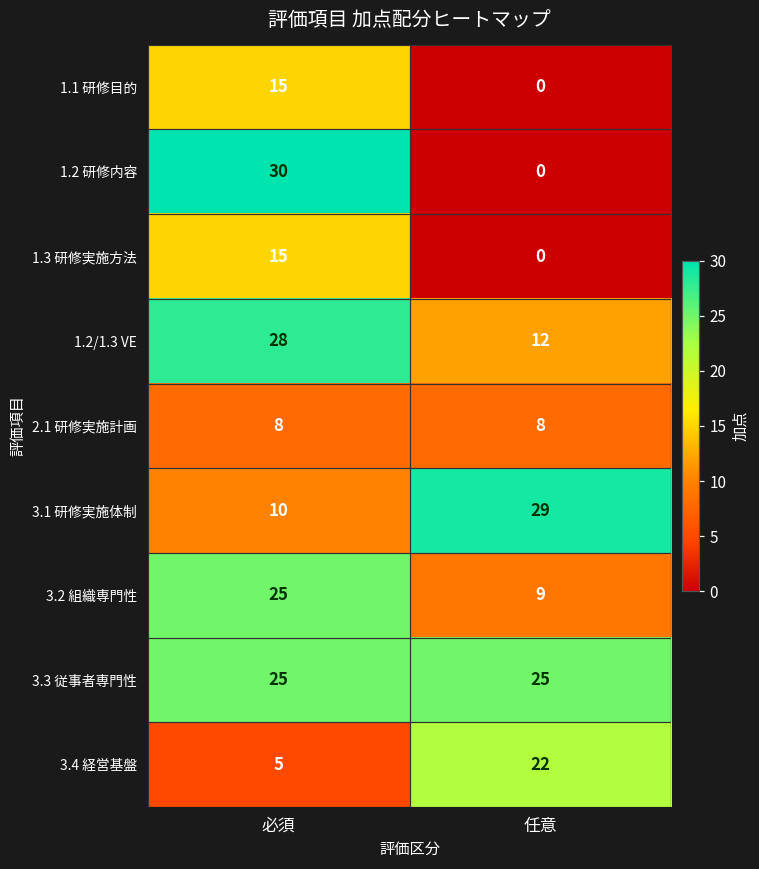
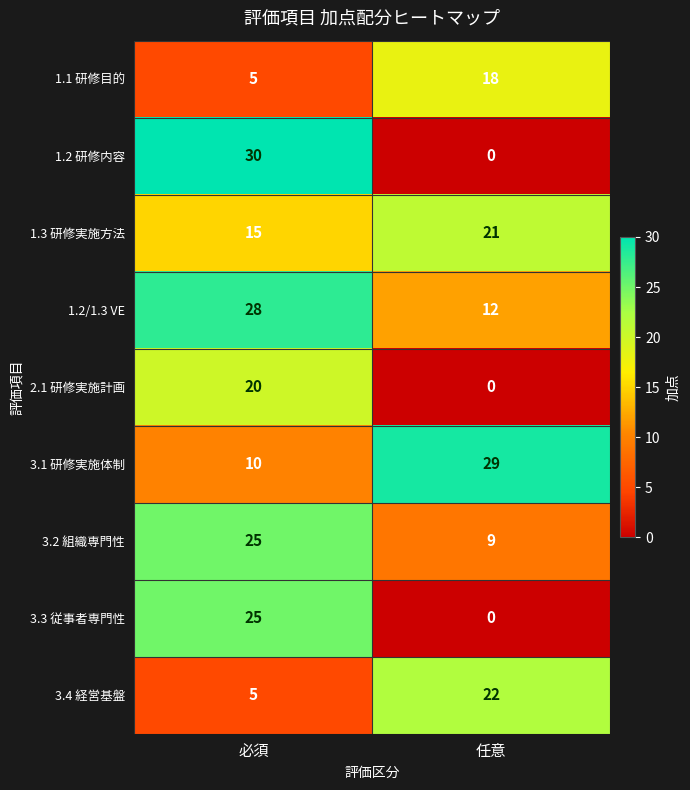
1.1 研修目的, 必須: 15 -> 5
1.1 研修目的, 任意: 0 -> 18
1.3 研修実施方法, 任意: 0 -> 21
2.1 研修実施計画, 必須: 8 -> 20
2.1 研修実施計画, 任意: 8 -> 0
3.3 従事者専門性, 任意: 25 -> 0
